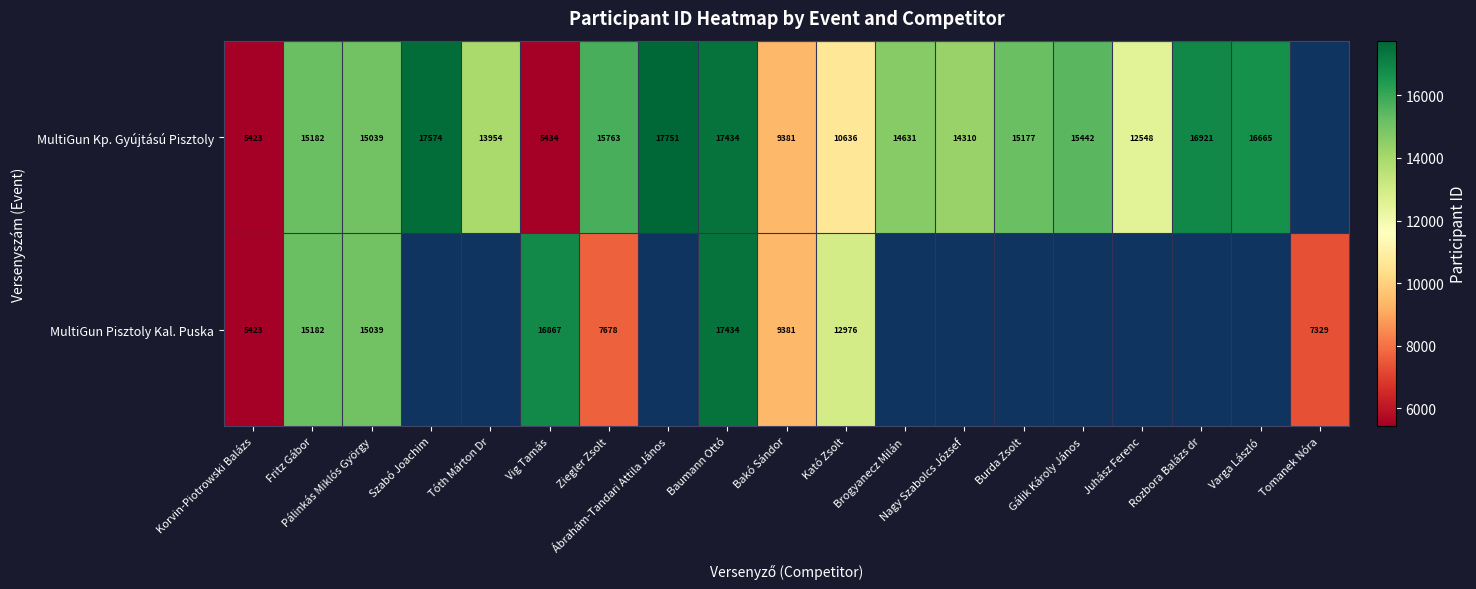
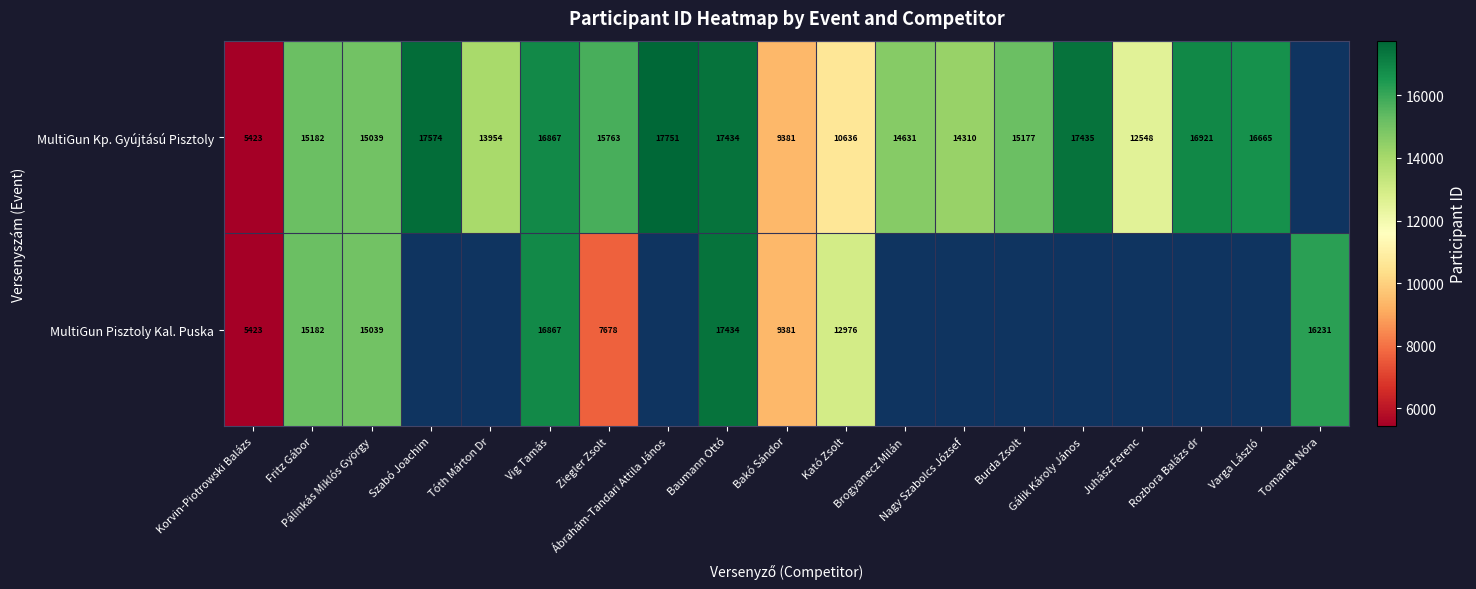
MultiGun Kp. Gyújtású Pisztoly, Vig Tamás: 5434 -> 16867
MultiGun Kp. Gyújtású Pisztoly, Gálik Károly János: 15442 -> 17435
MultiGun Pisztoly Kal. Puska, Tomanek Nóra: 7329 -> 16231
